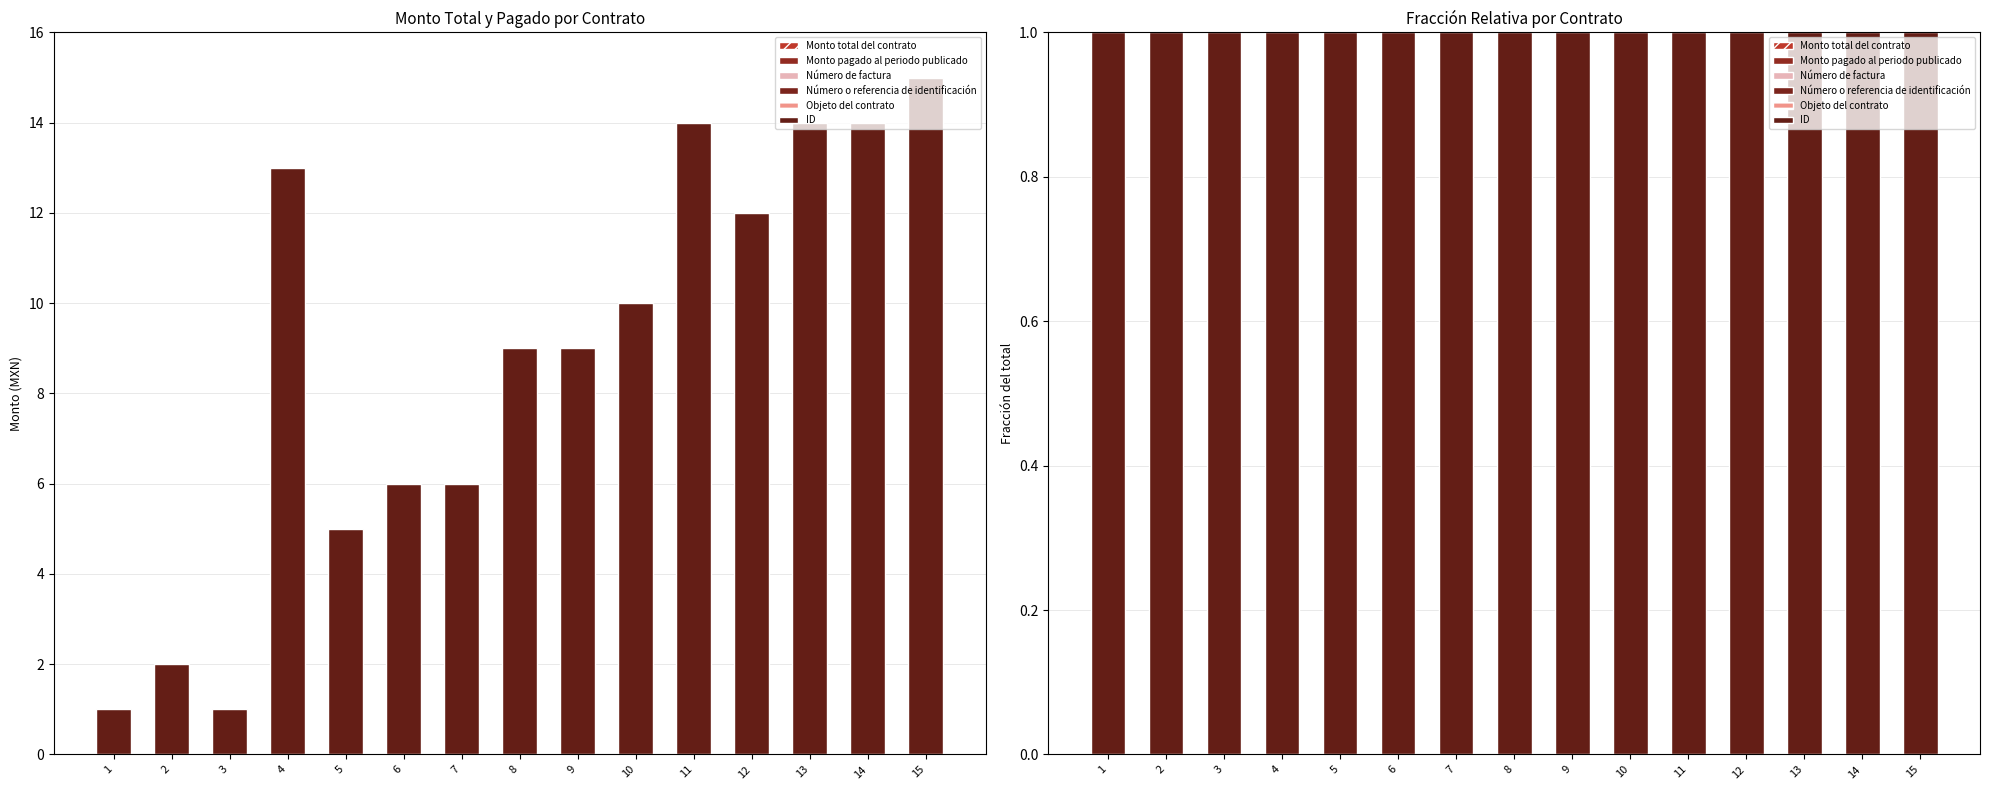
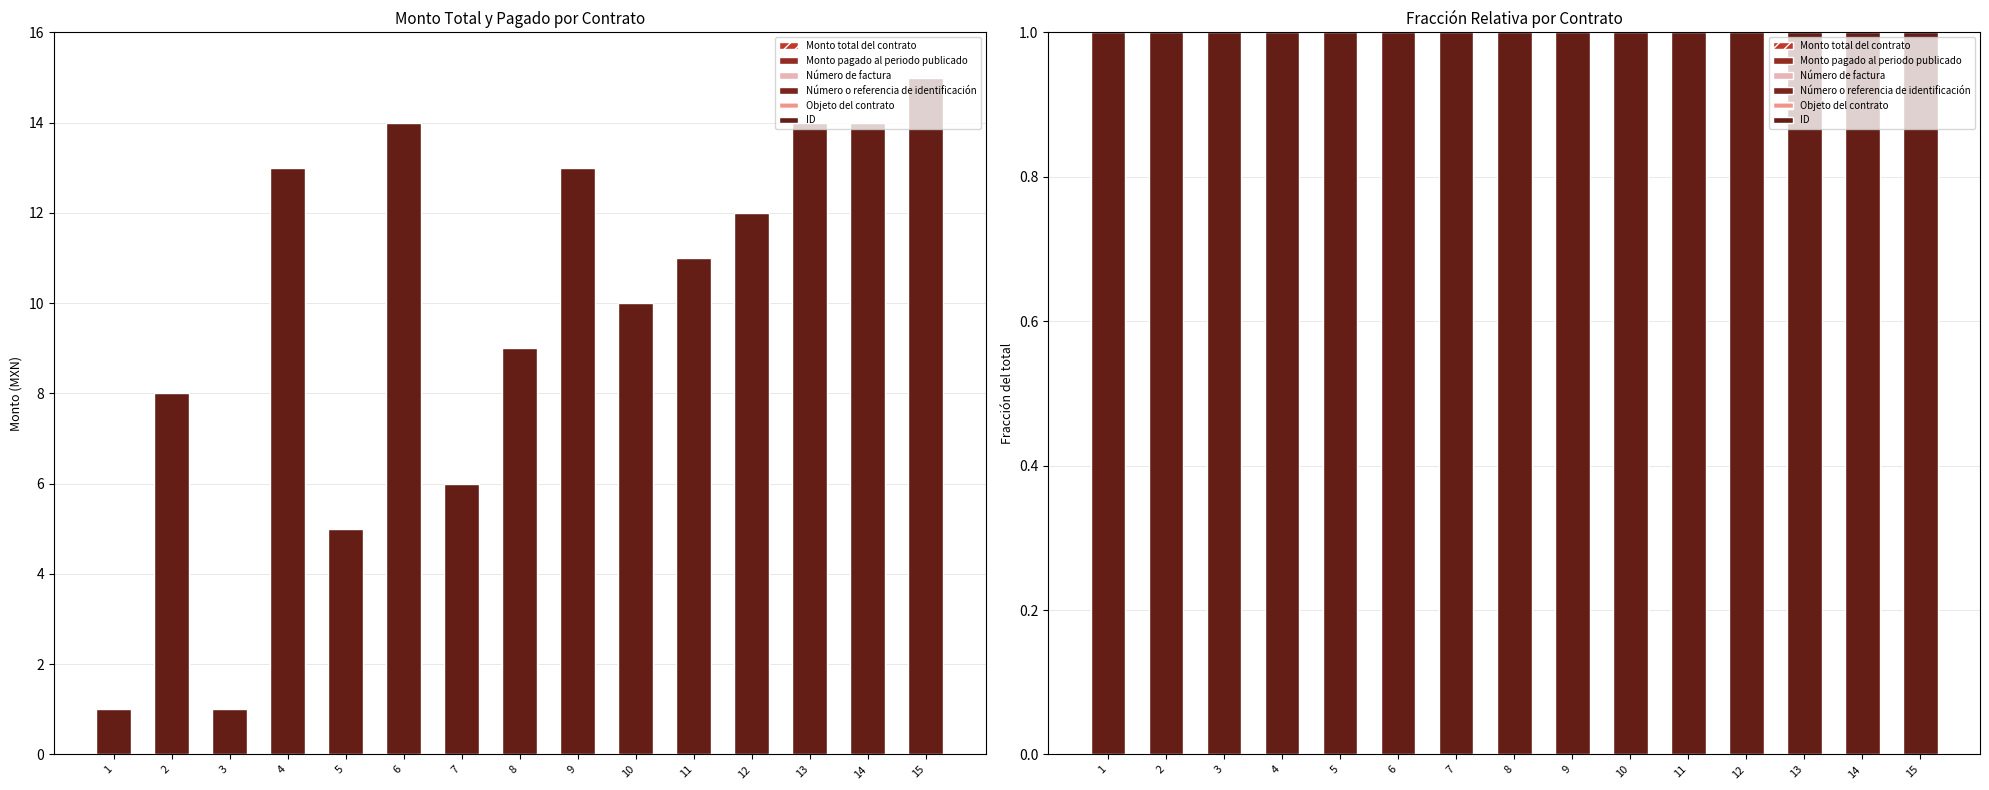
Monto Total y Pagado por Contrato, ID, 2: 2 -> 8
Monto Total y Pagado por Contrato, ID, 6: 6 -> 14
Monto Total y Pagado por Contrato, ID, 9: 9 -> 13
Monto Total y Pagado por Contrato, ID, 11: 14 -> 11
